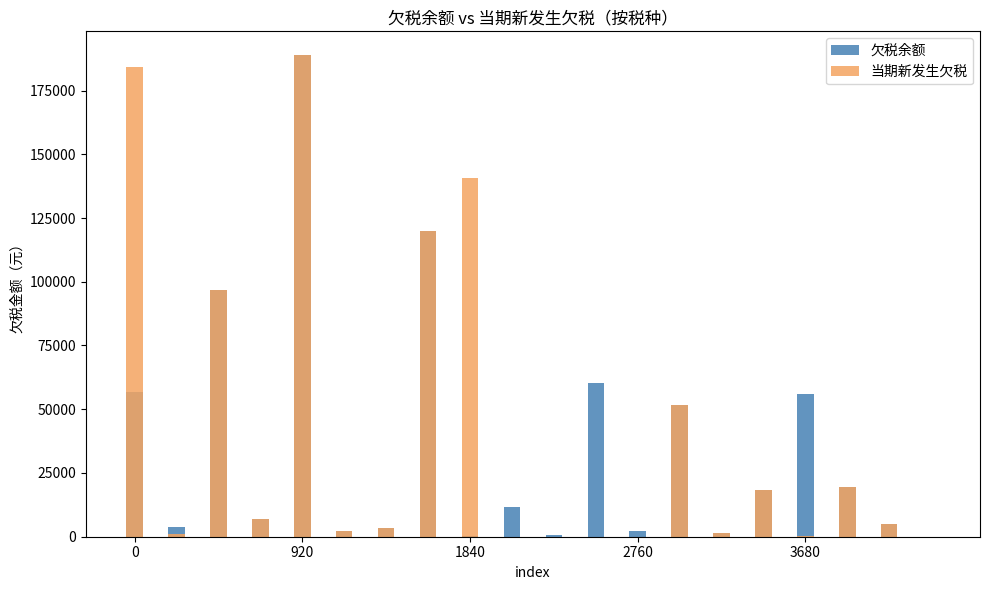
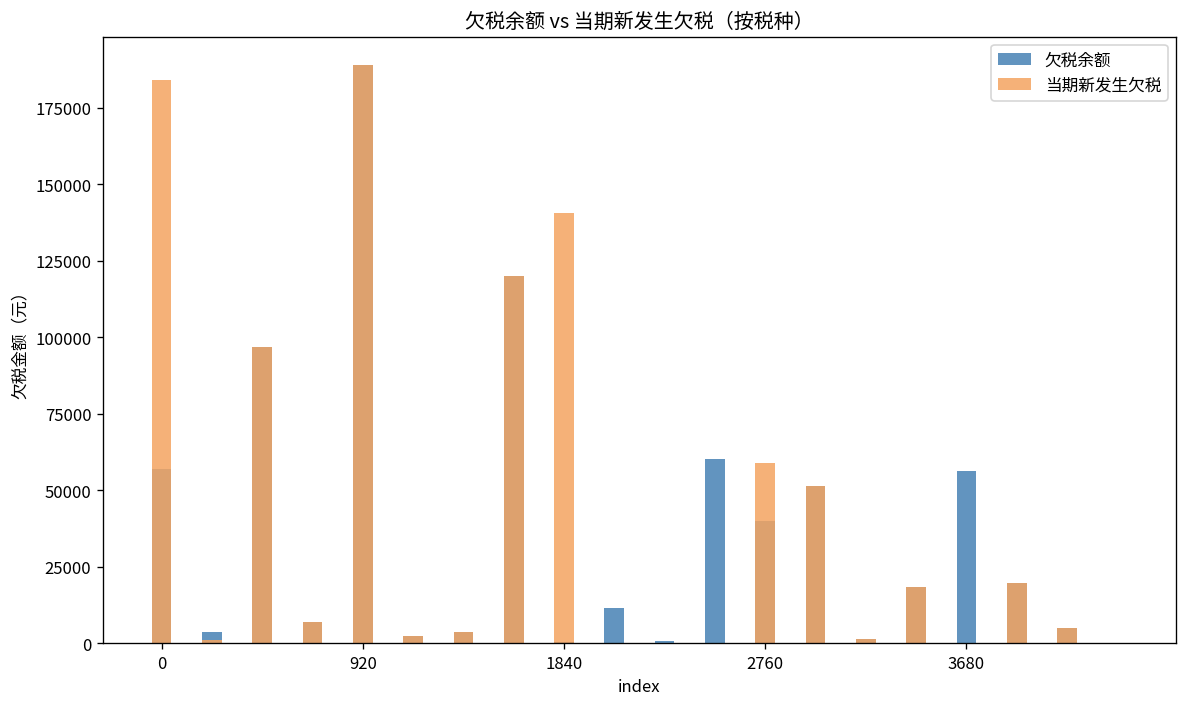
欠税余额, 2760: 2000 -> 40000
当期新发生欠税, 2760: 0 -> 59000
